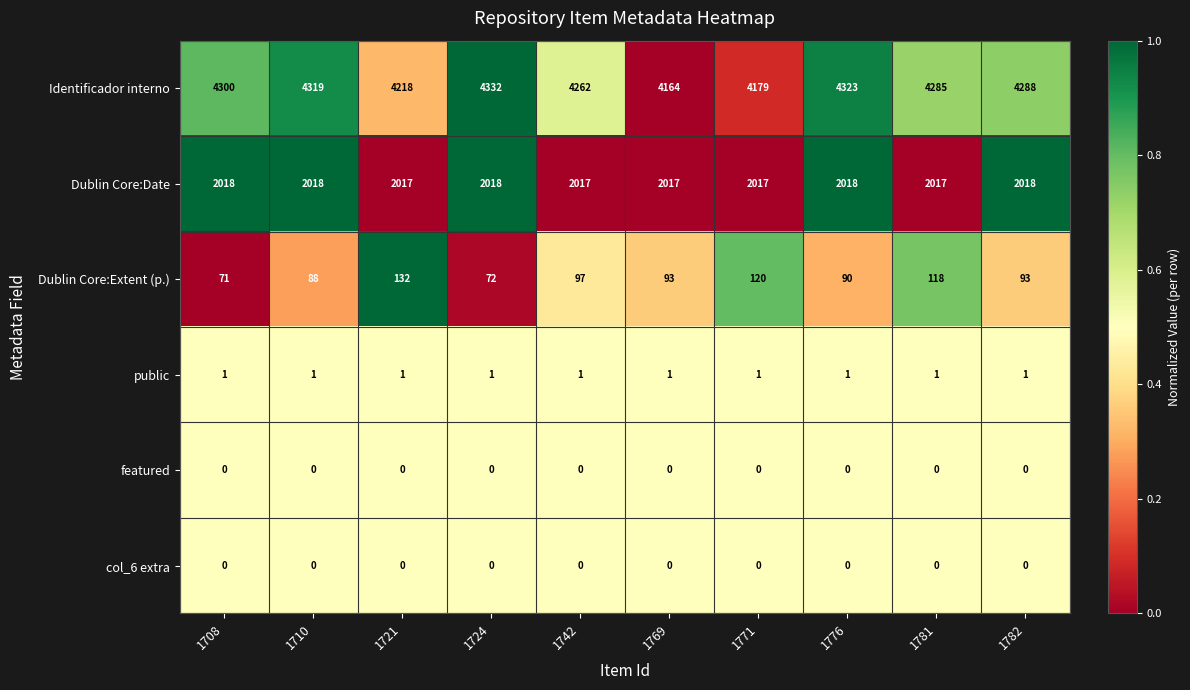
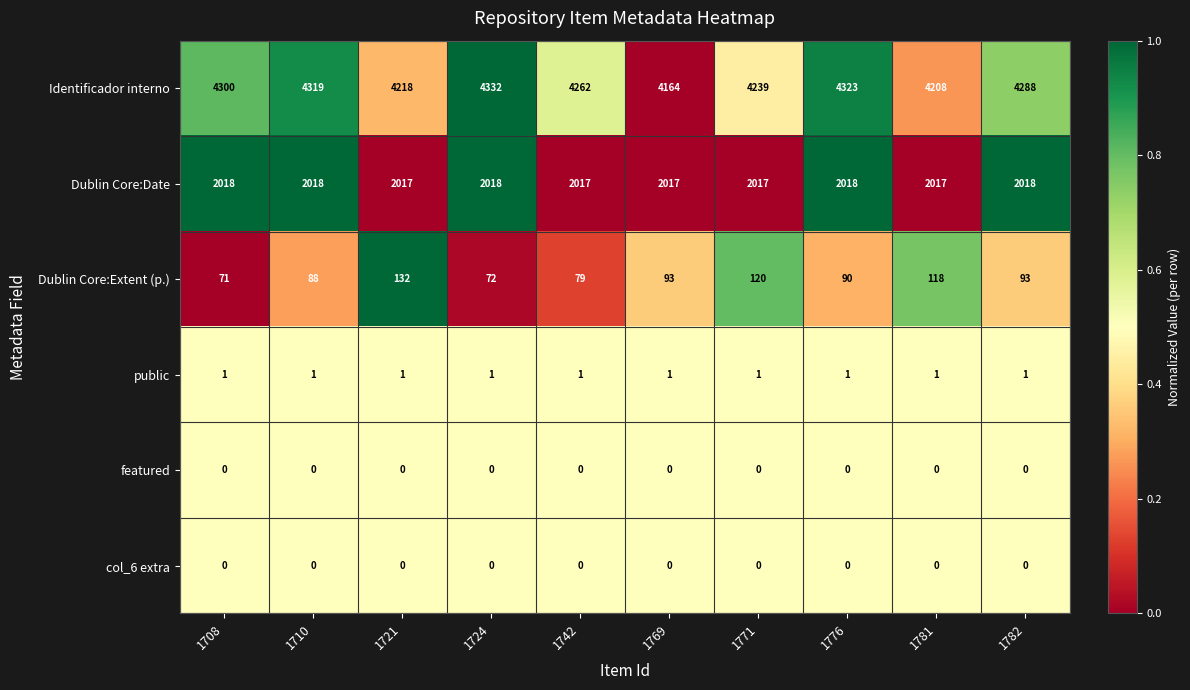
Identificador interno, 1771: 4179 -> 4239
Identificador interno, 1781: 4285 -> 4208
Dublin Core:Extent (p.), 1742: 97 -> 79
